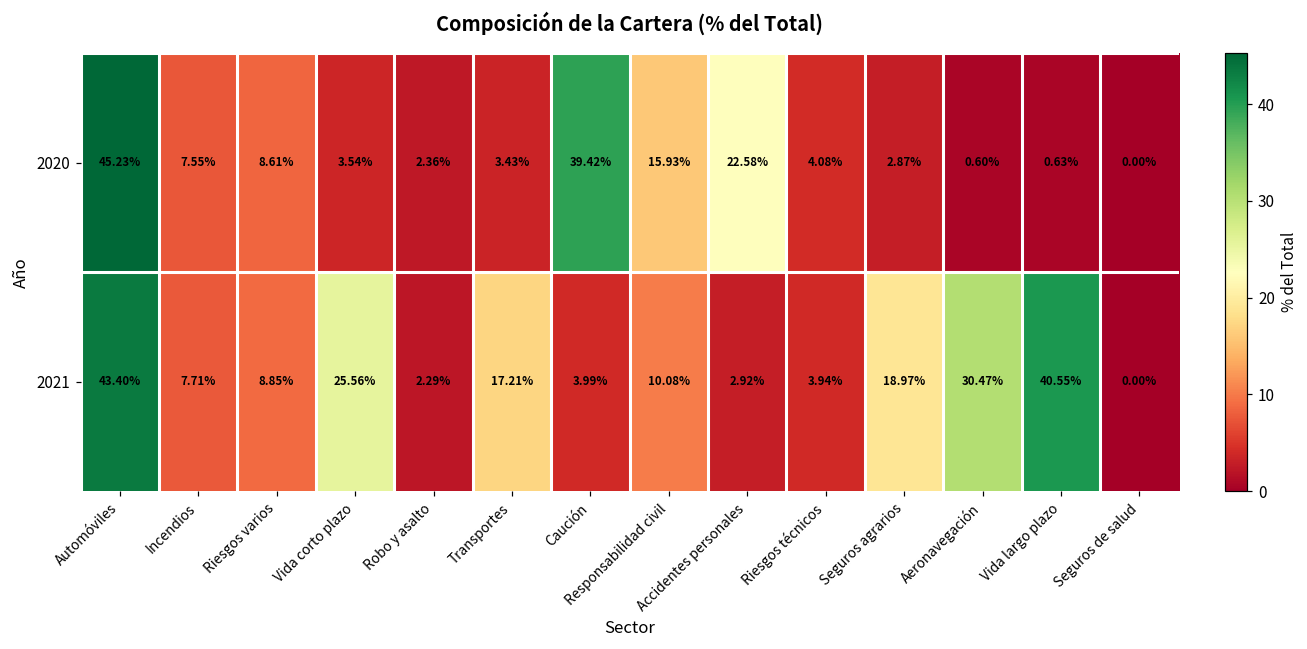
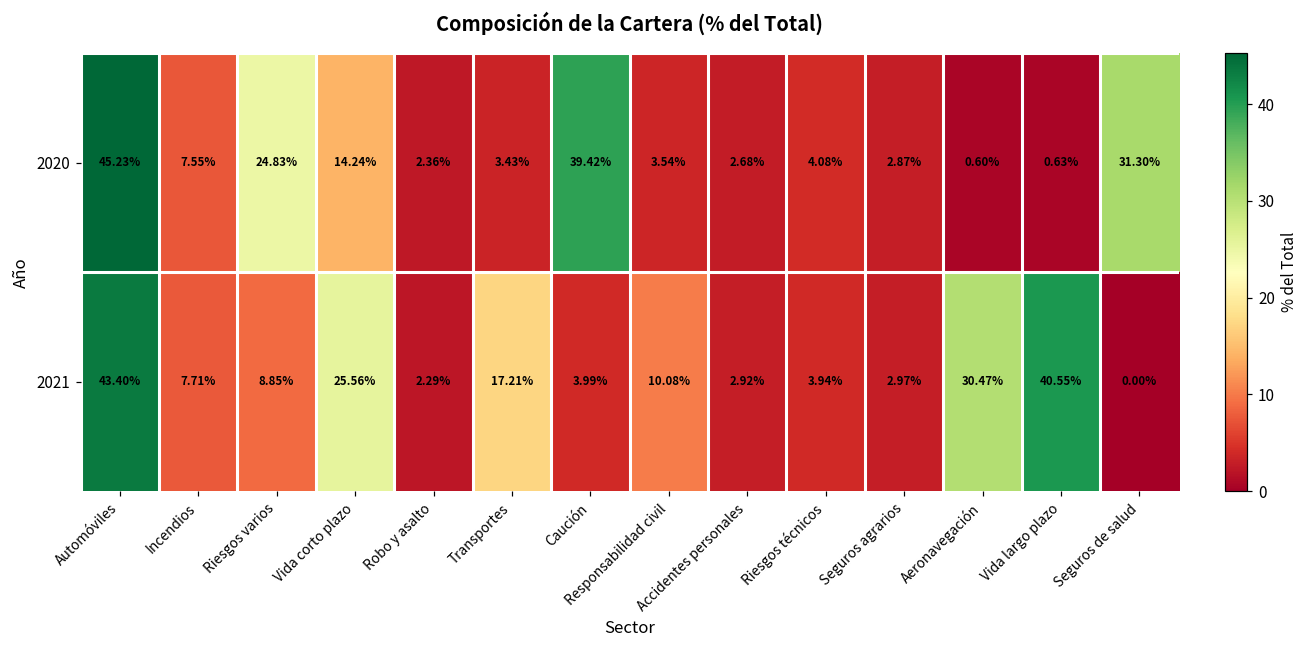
2020, Riesgos varios: 8.61% -> 24.83%
2020, Vida corto plazo: 3.54% -> 14.24%
2020, Responsabilidad civil: 15.93% -> 3.54%
2020, Accidentes personales: 22.58% -> 2.68%
2020, Seguros de salud: 0.00% -> 31.30%
2021, Seguros agrarios: 18.97% -> 2.97%
